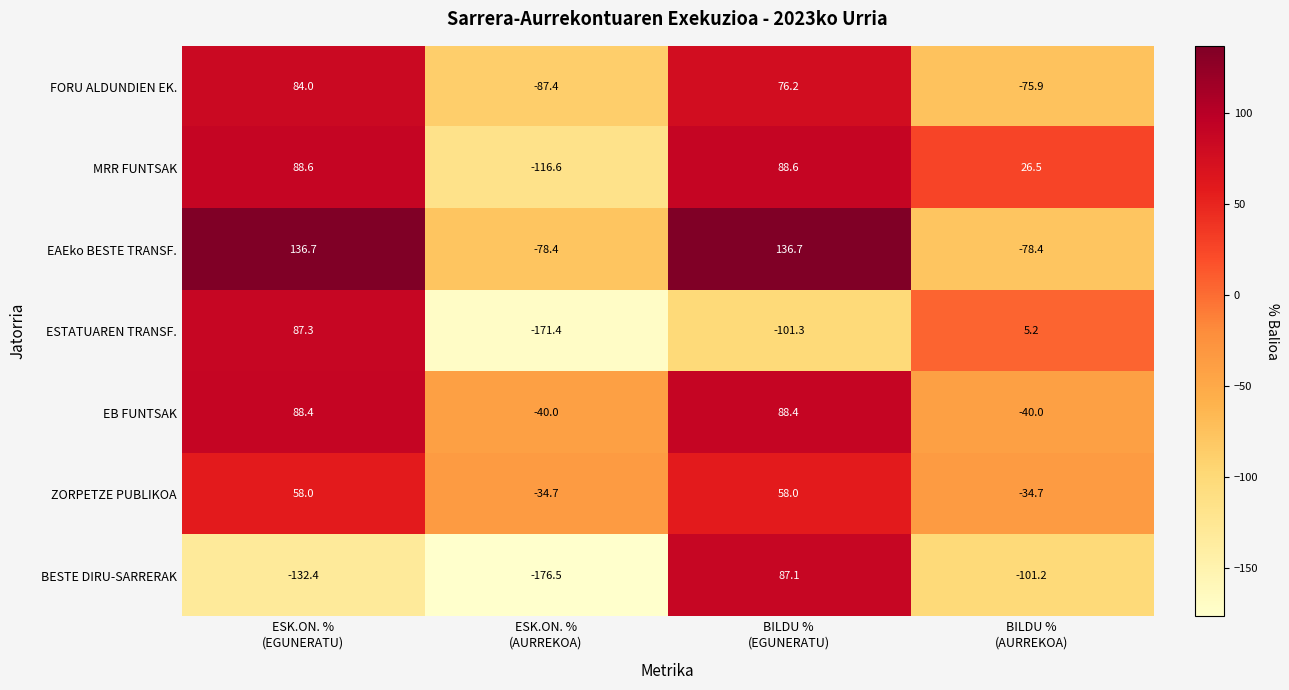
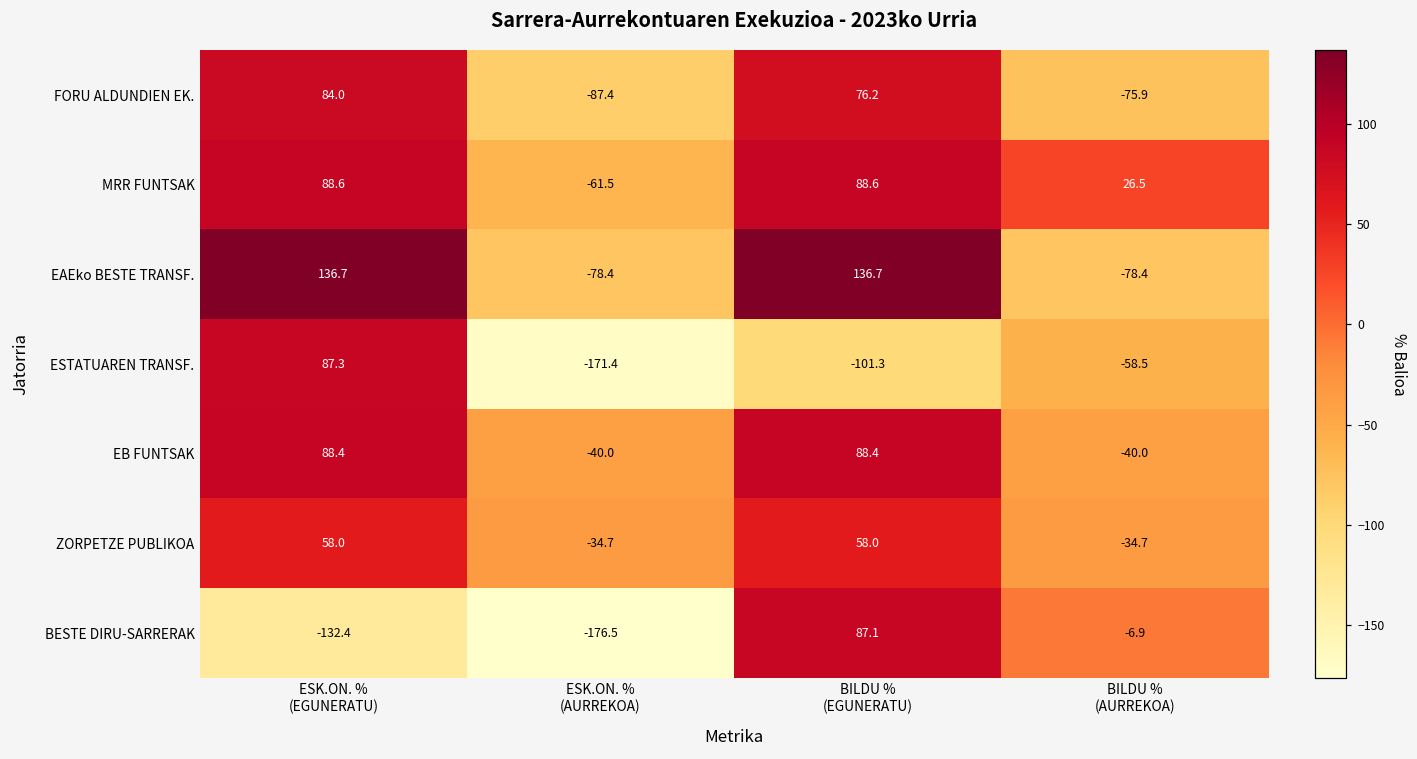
MRR FUNTSAK, ESK.ON. % (AURREKOA): -116.6 -> -61.5
ESTATUAREN TRANSF., BILDU % (AURREKOA): 5.2 -> -58.5
BESTE DIRU-SARRERAK, BILDU % (AURREKOA): -101.2 -> -6.9
